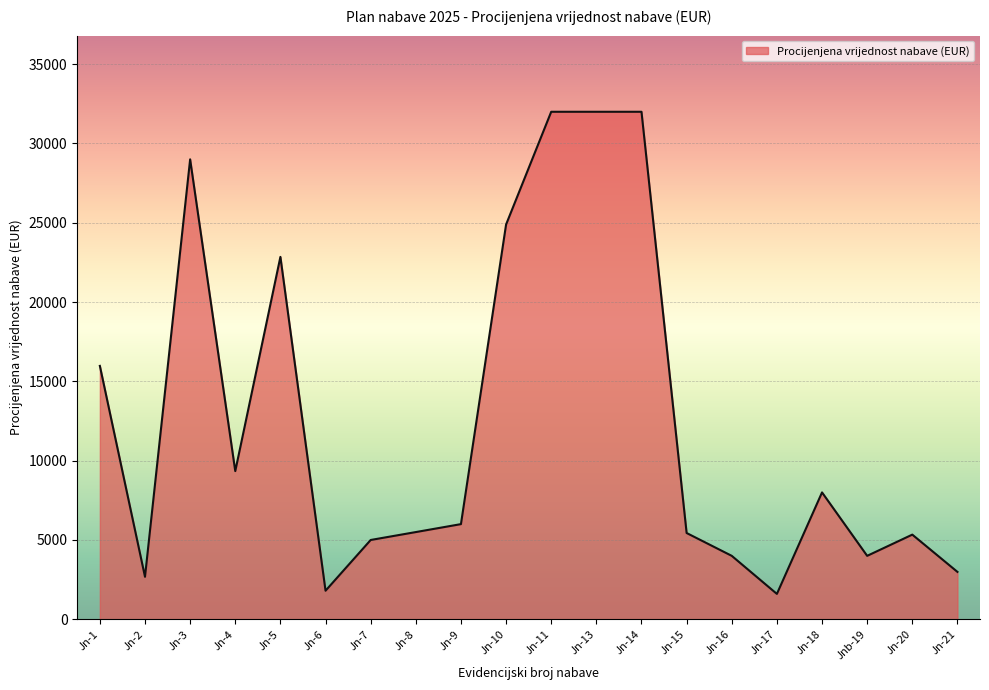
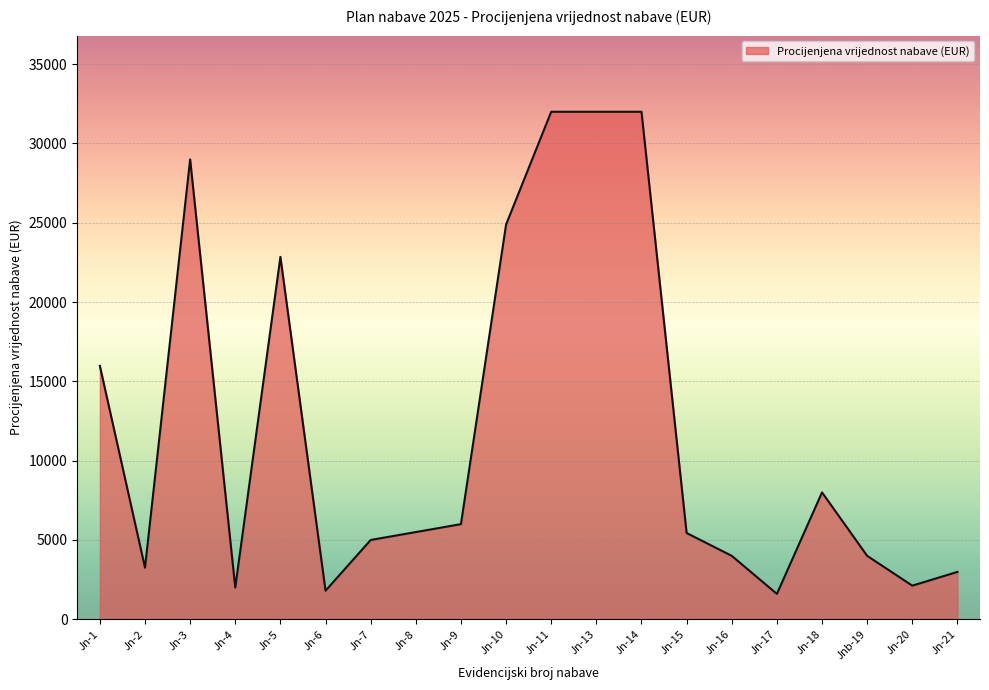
Jn-2: 2700 -> 3300
Jn-4: 9300 -> 2000
Jn-20: 5300 -> 2100
